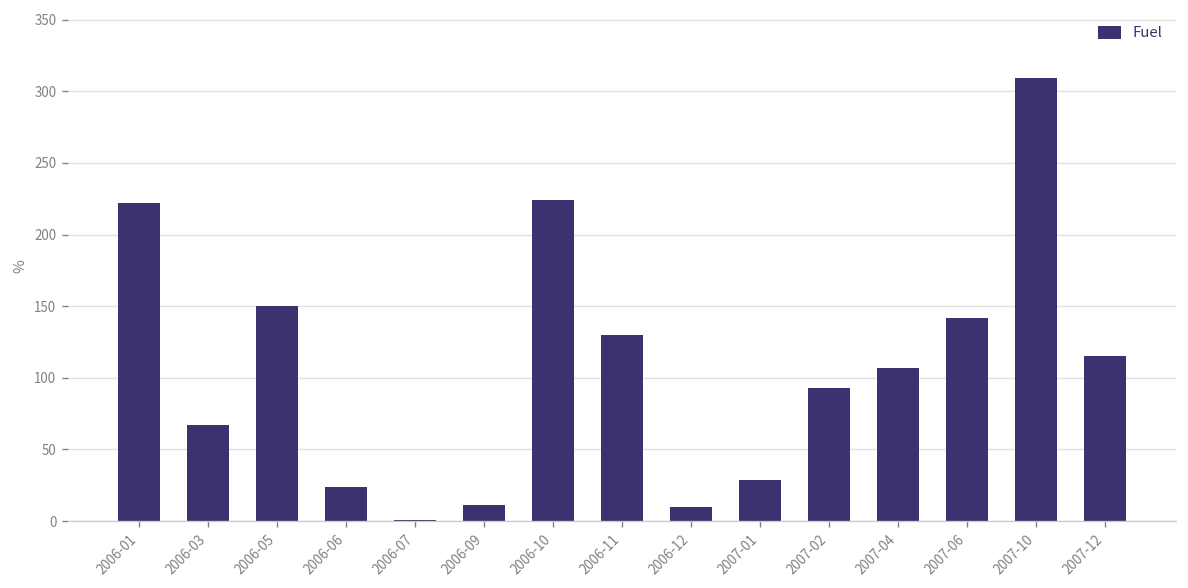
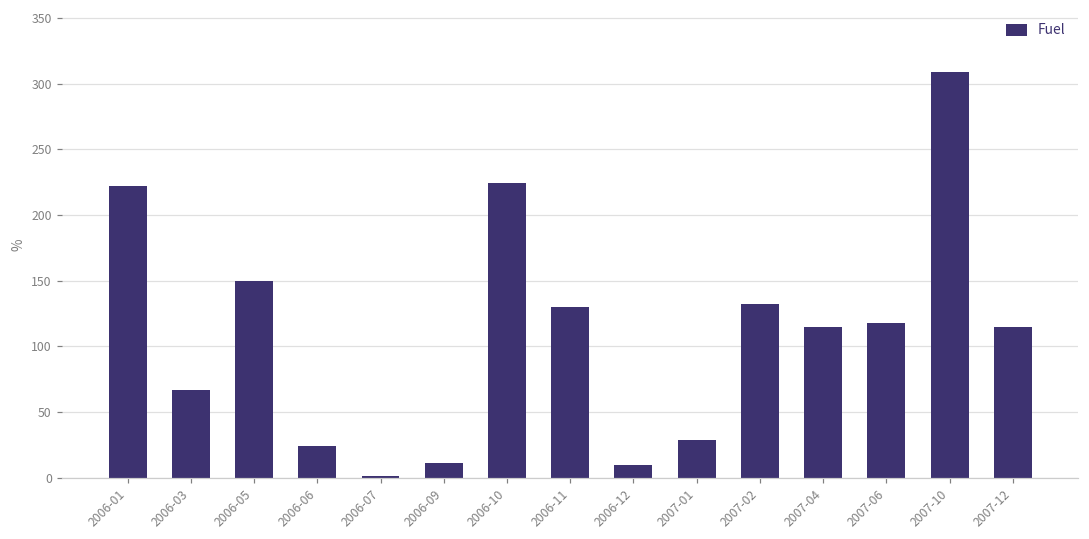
2007-02: 93 -> 132
2007-04: 107 -> 115
2007-06: 142 -> 118
